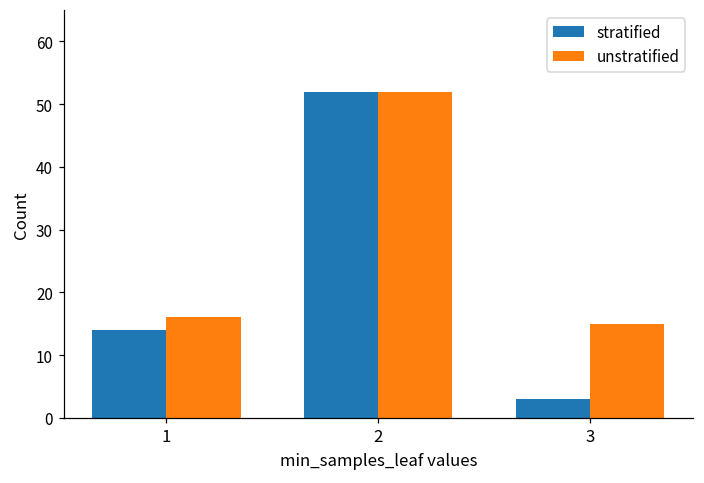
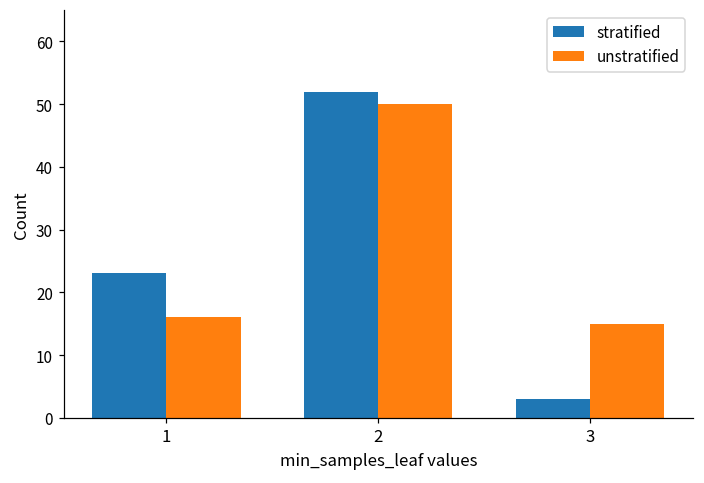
stratified, 1: 14 -> 23
unstratified, 2: 52 -> 50
